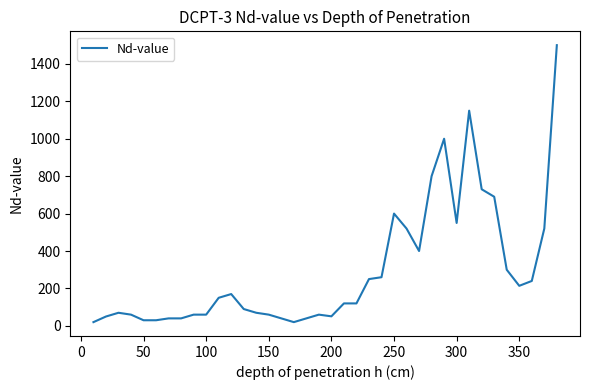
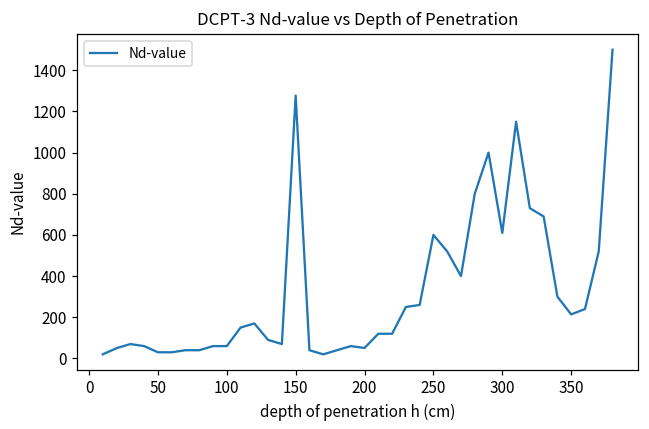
150: 60 -> 1280
300: 550 -> 610
